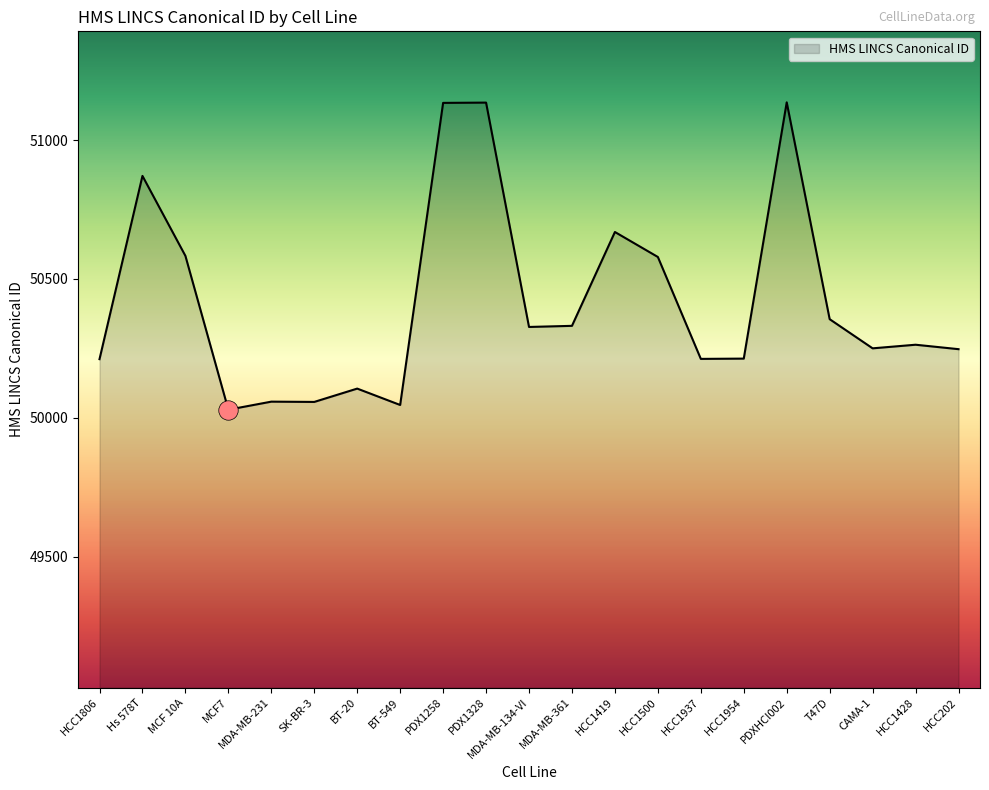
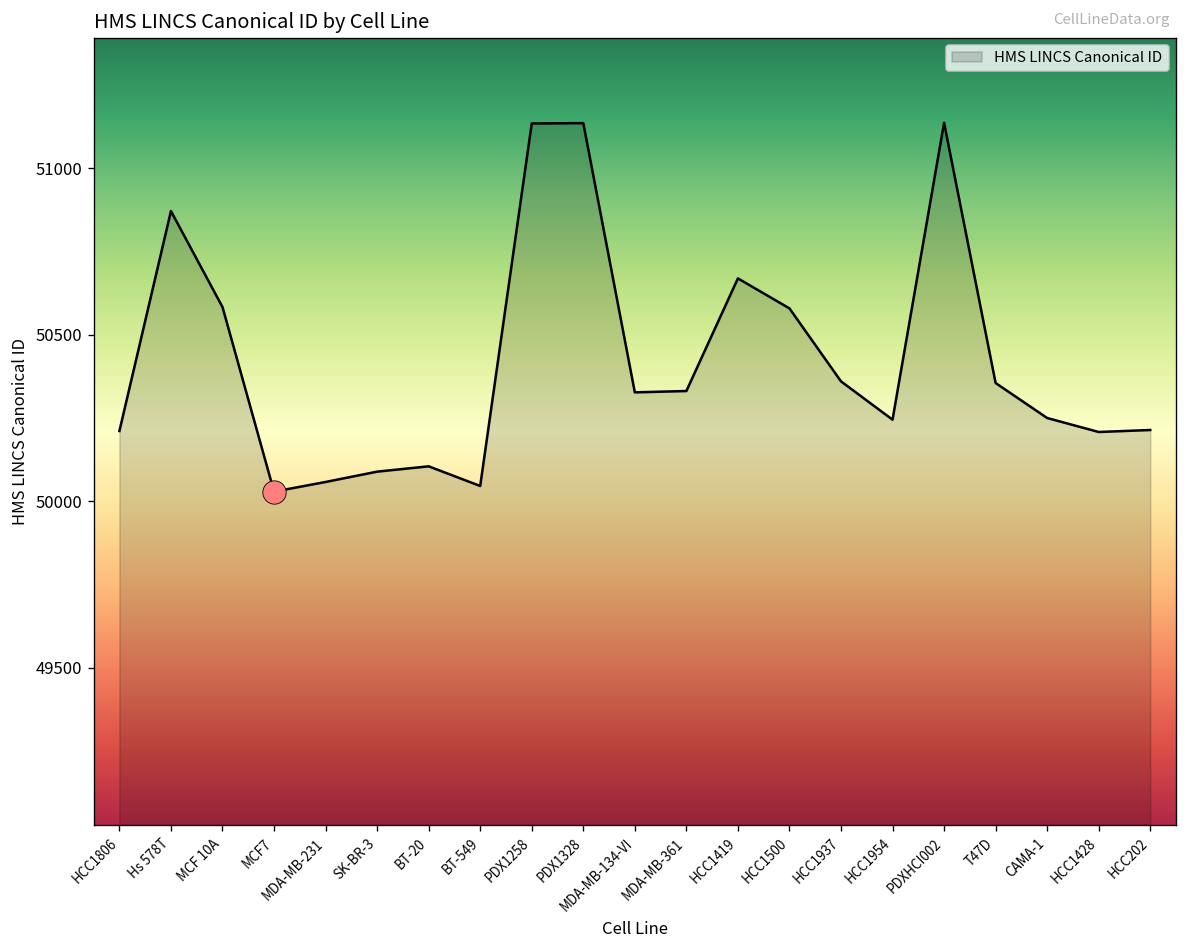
HMS LINCS Canonical ID, SK-BR-3: 50060 -> 50090
HMS LINCS Canonical ID, HCC1937: 50210 -> 50360
HMS LINCS Canonical ID, HCC1954: 50210 -> 50250
HMS LINCS Canonical ID, HCC1428: 50260 -> 50210
HMS LINCS Canonical ID, HCC202: 50250 -> 50210
